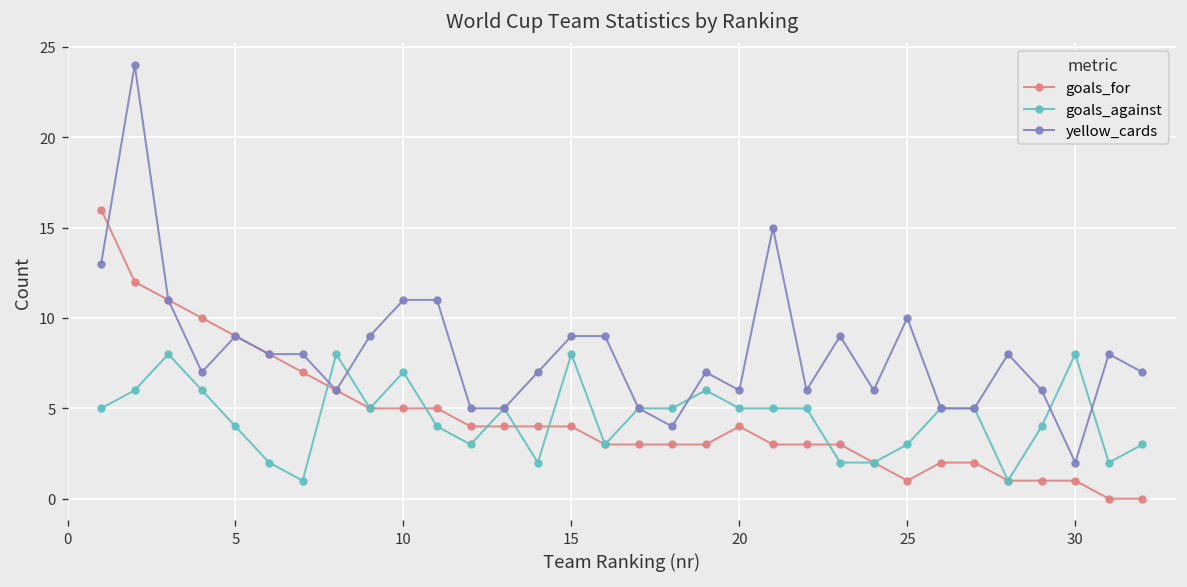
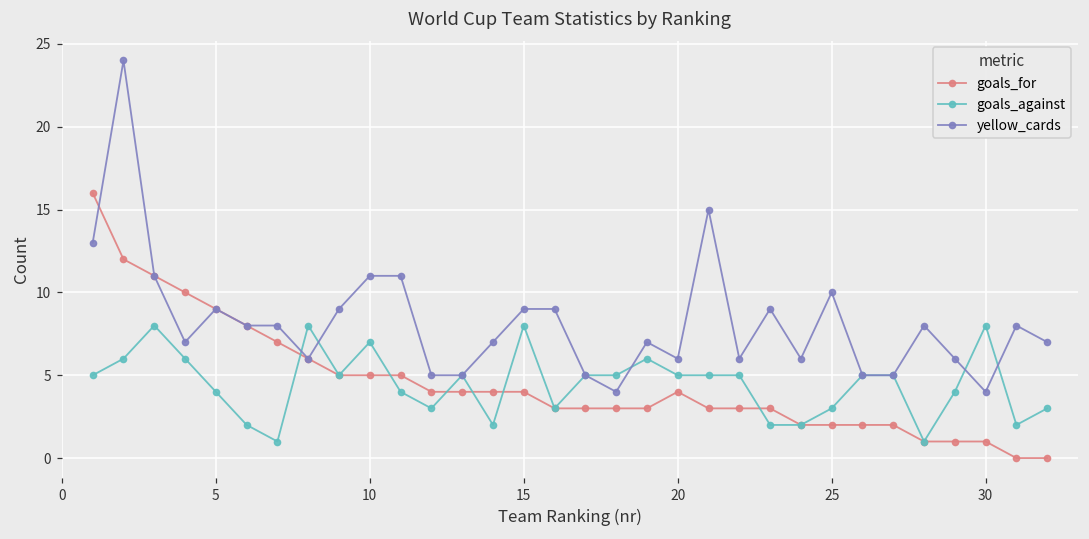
goals_for, 25: 1 -> 2
yellow_cards, 30: 2 -> 4
